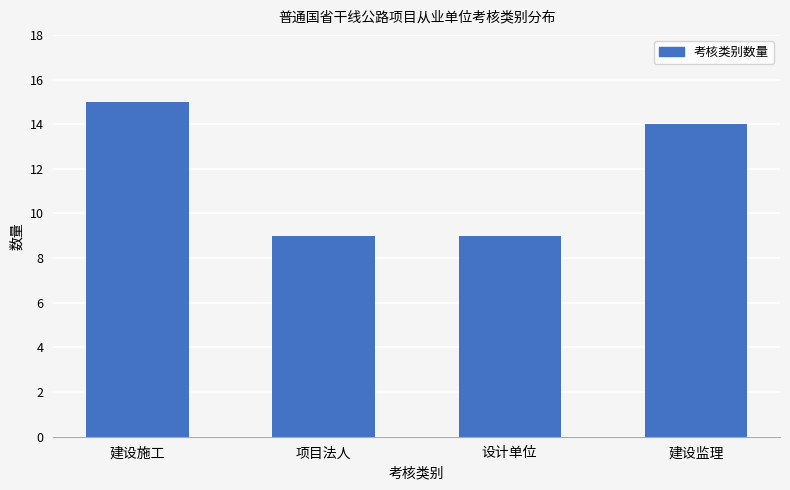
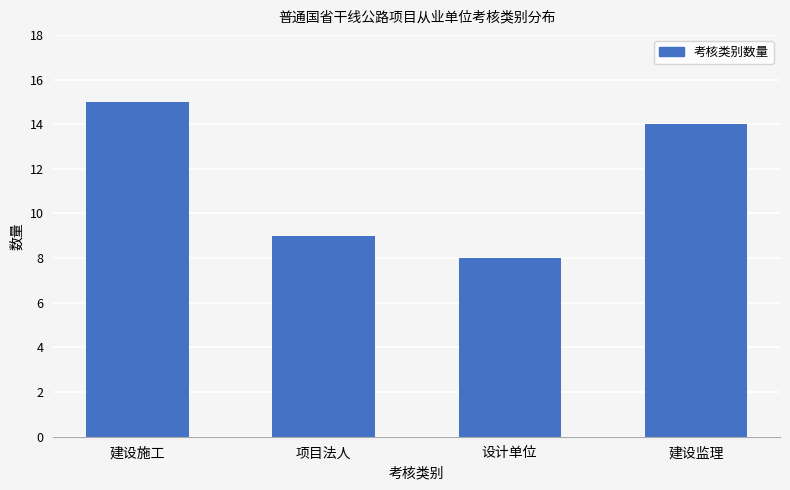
设计单位: 9 -> 8
